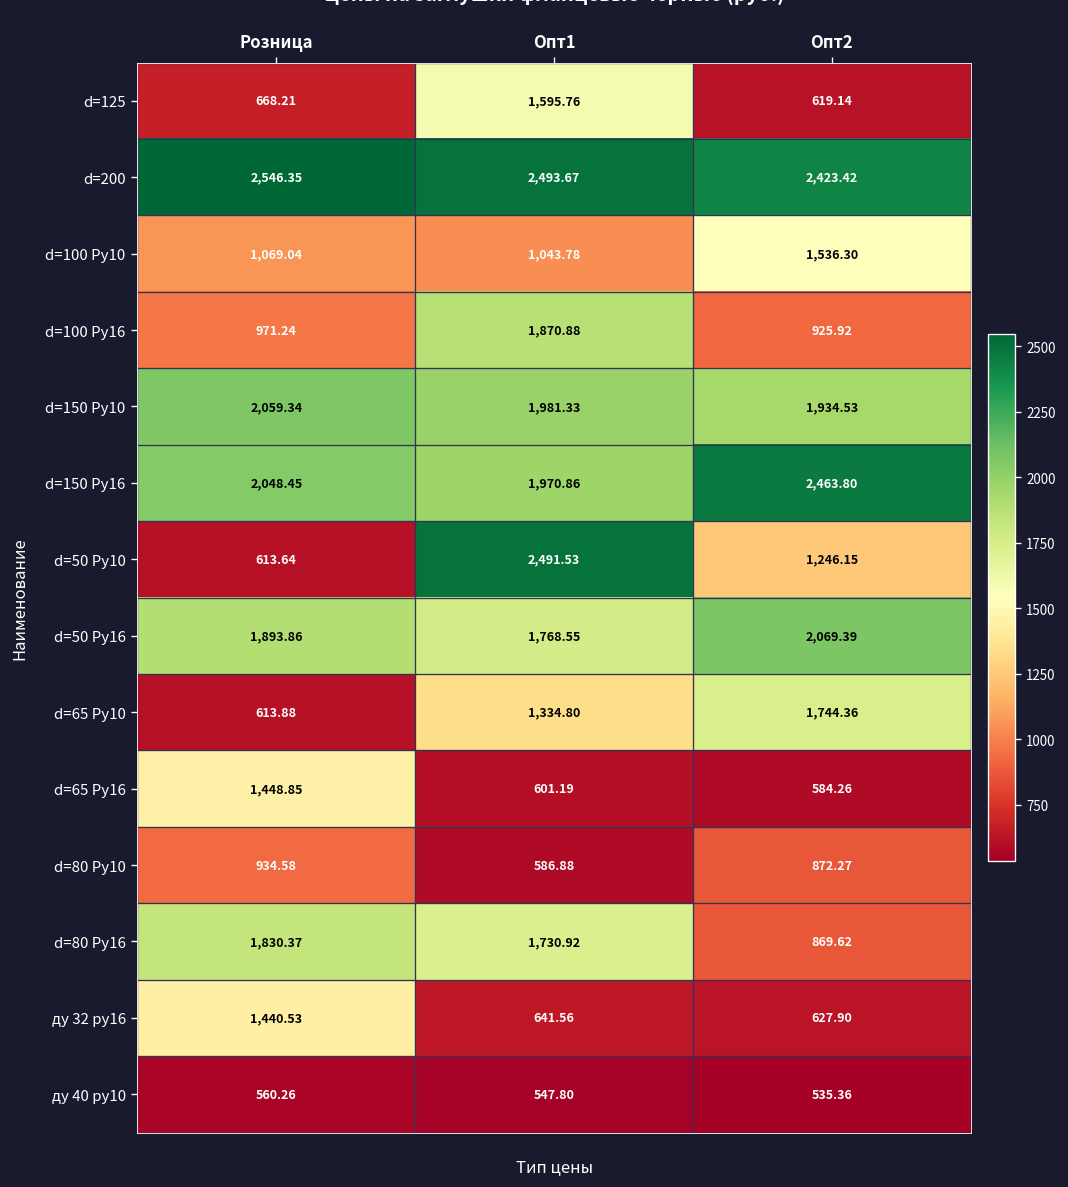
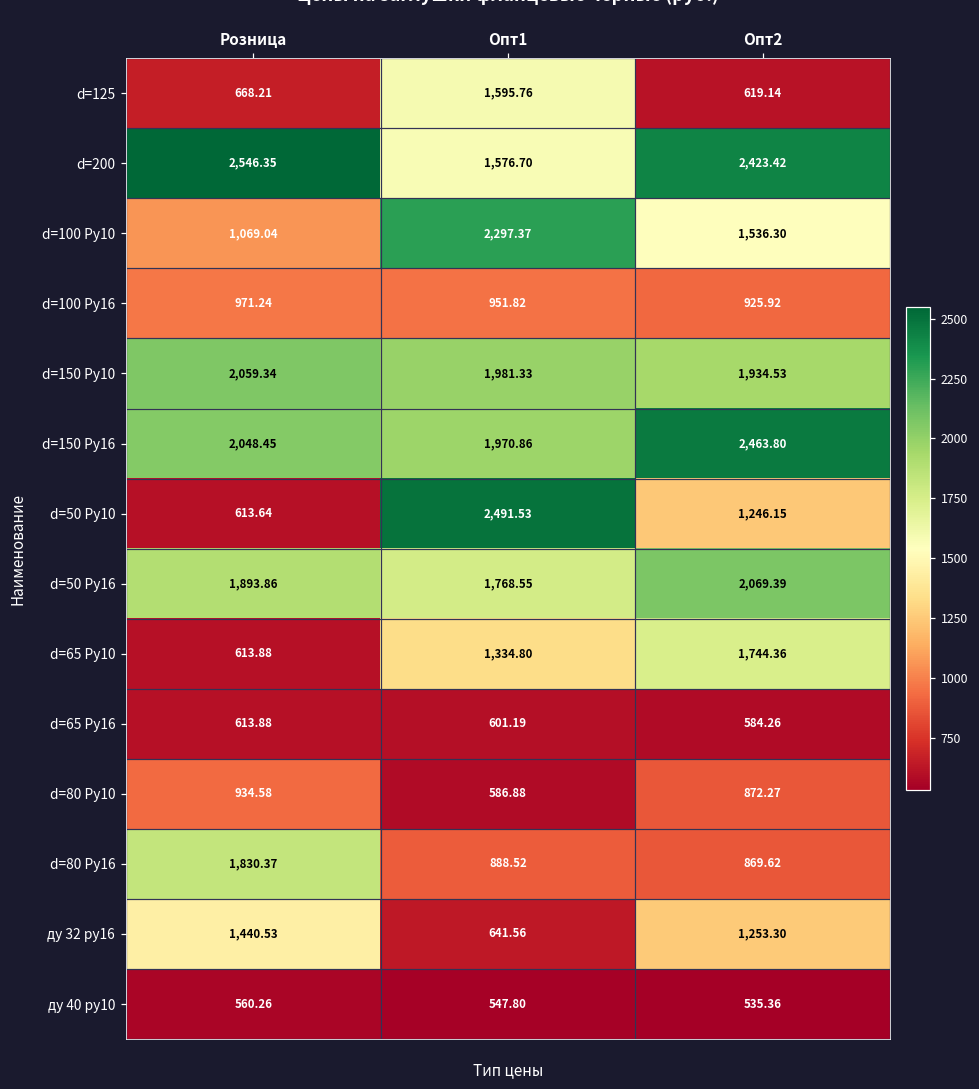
d=200, Опт1: 2,493.67 -> 1,576.70
d=100 Ру10, Опт1: 1,043.78 -> 2,297.37
d=100 Ру16, Опт1: 1,870.88 -> 951.82
d=65 Ру16, Розница: 1,448.85 -> 613.88
d=80 Ру16, Опт1: 1,730.92 -> 888.52
ду 32 ру16, Опт2: 627.90 -> 1,253.30
